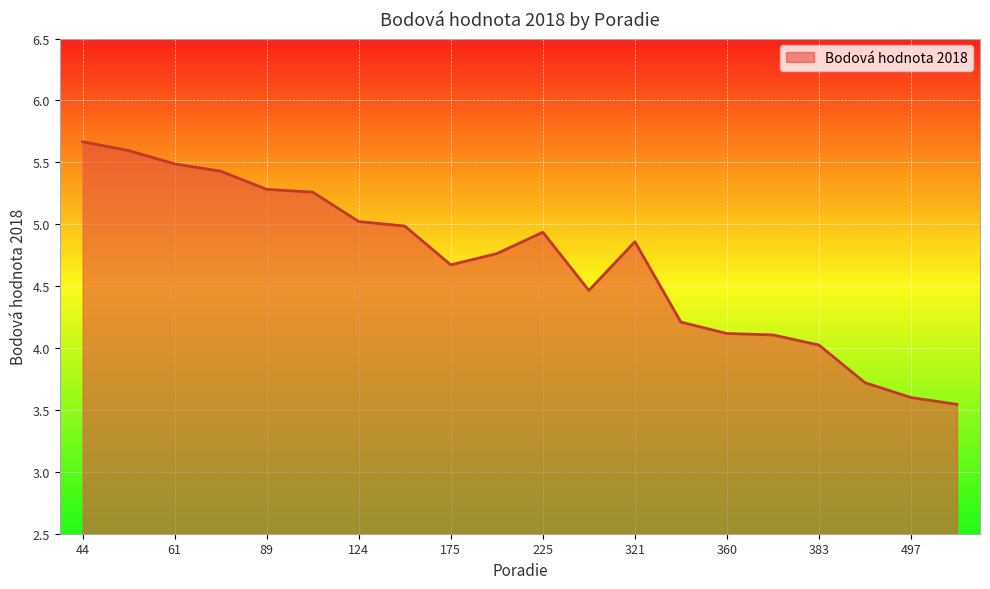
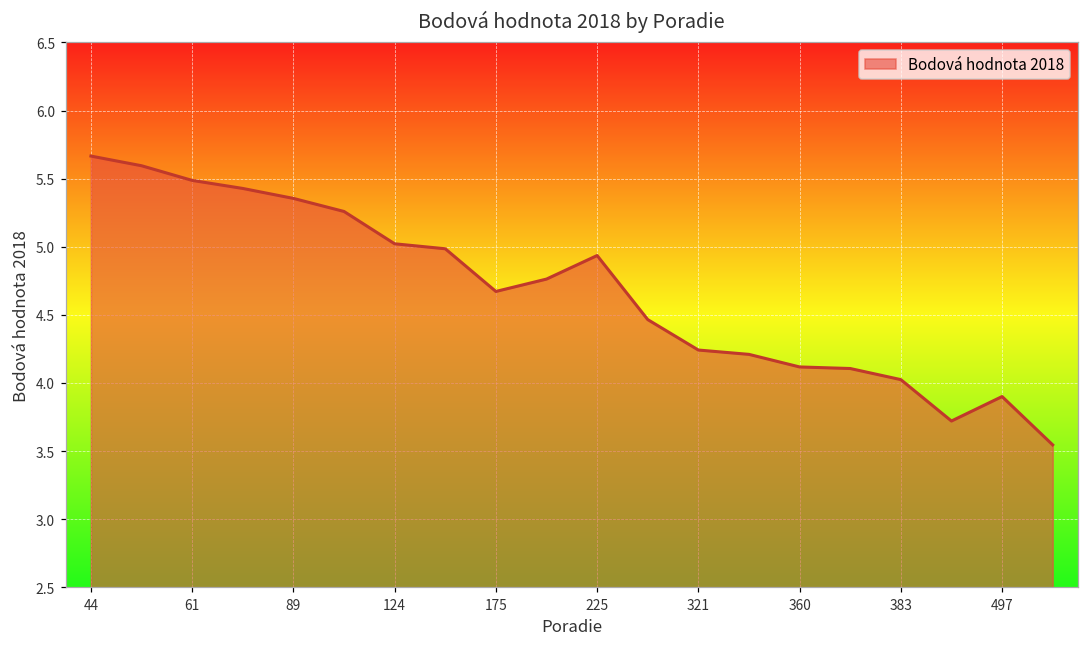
89: 5.28 -> 5.36
321: 4.86 -> 4.24
497: 3.6 -> 3.9
